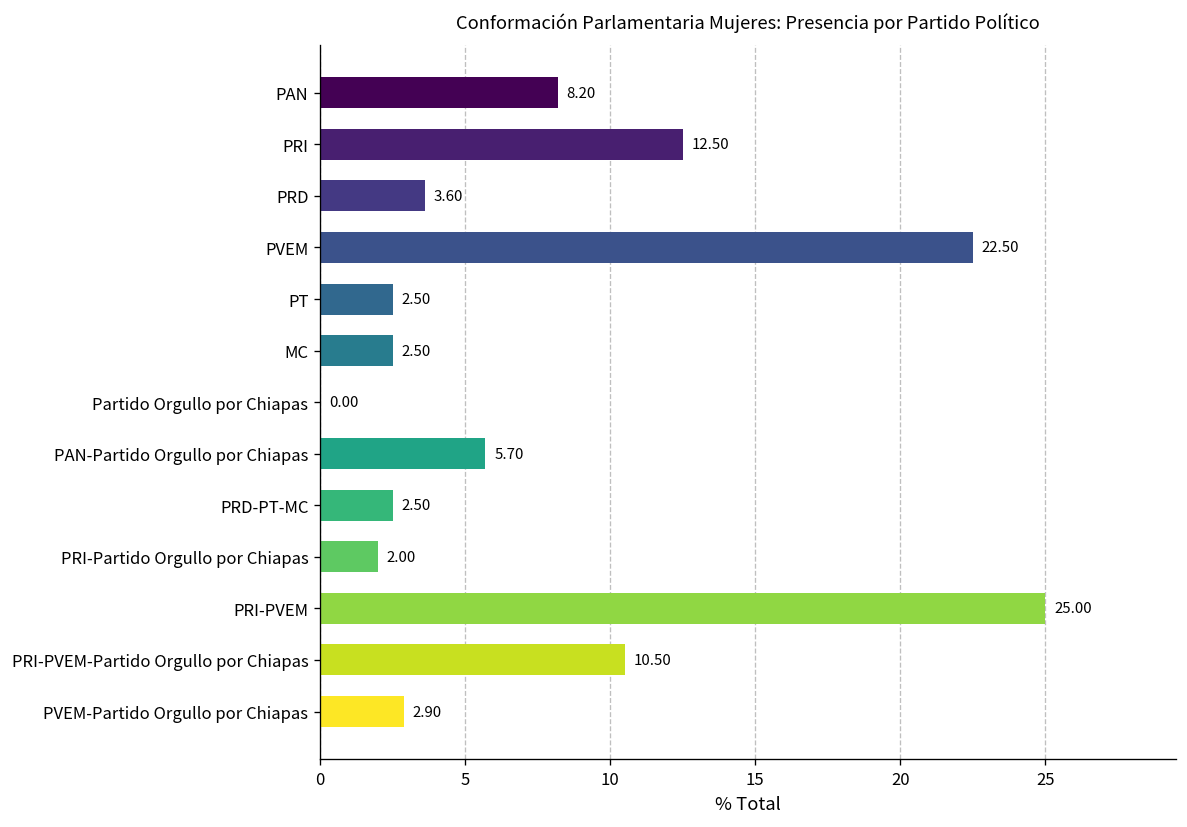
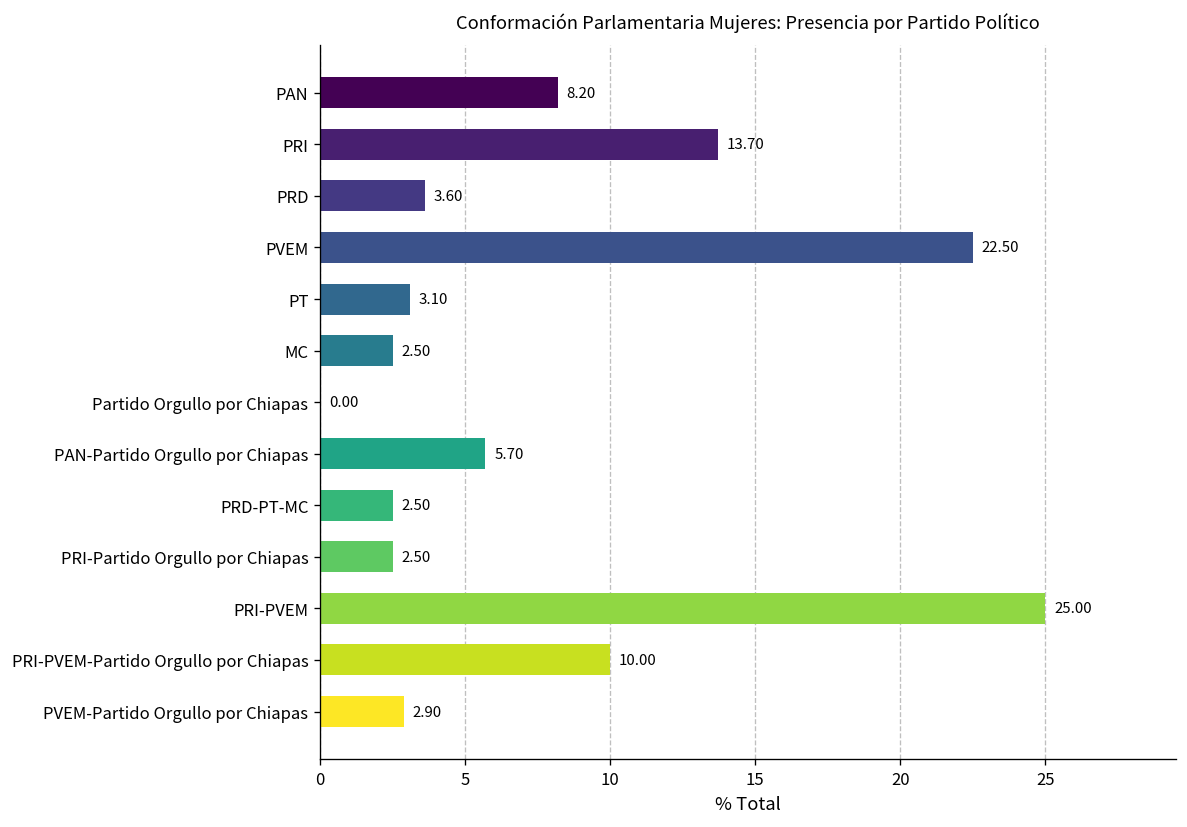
PRI: 12.50 -> 13.70
PT: 2.50 -> 3.10
PRI-Partido Orgullo por Chiapas: 2.00 -> 2.50
PRI-PVEM-Partido Orgullo por Chiapas: 10.50 -> 10.00
